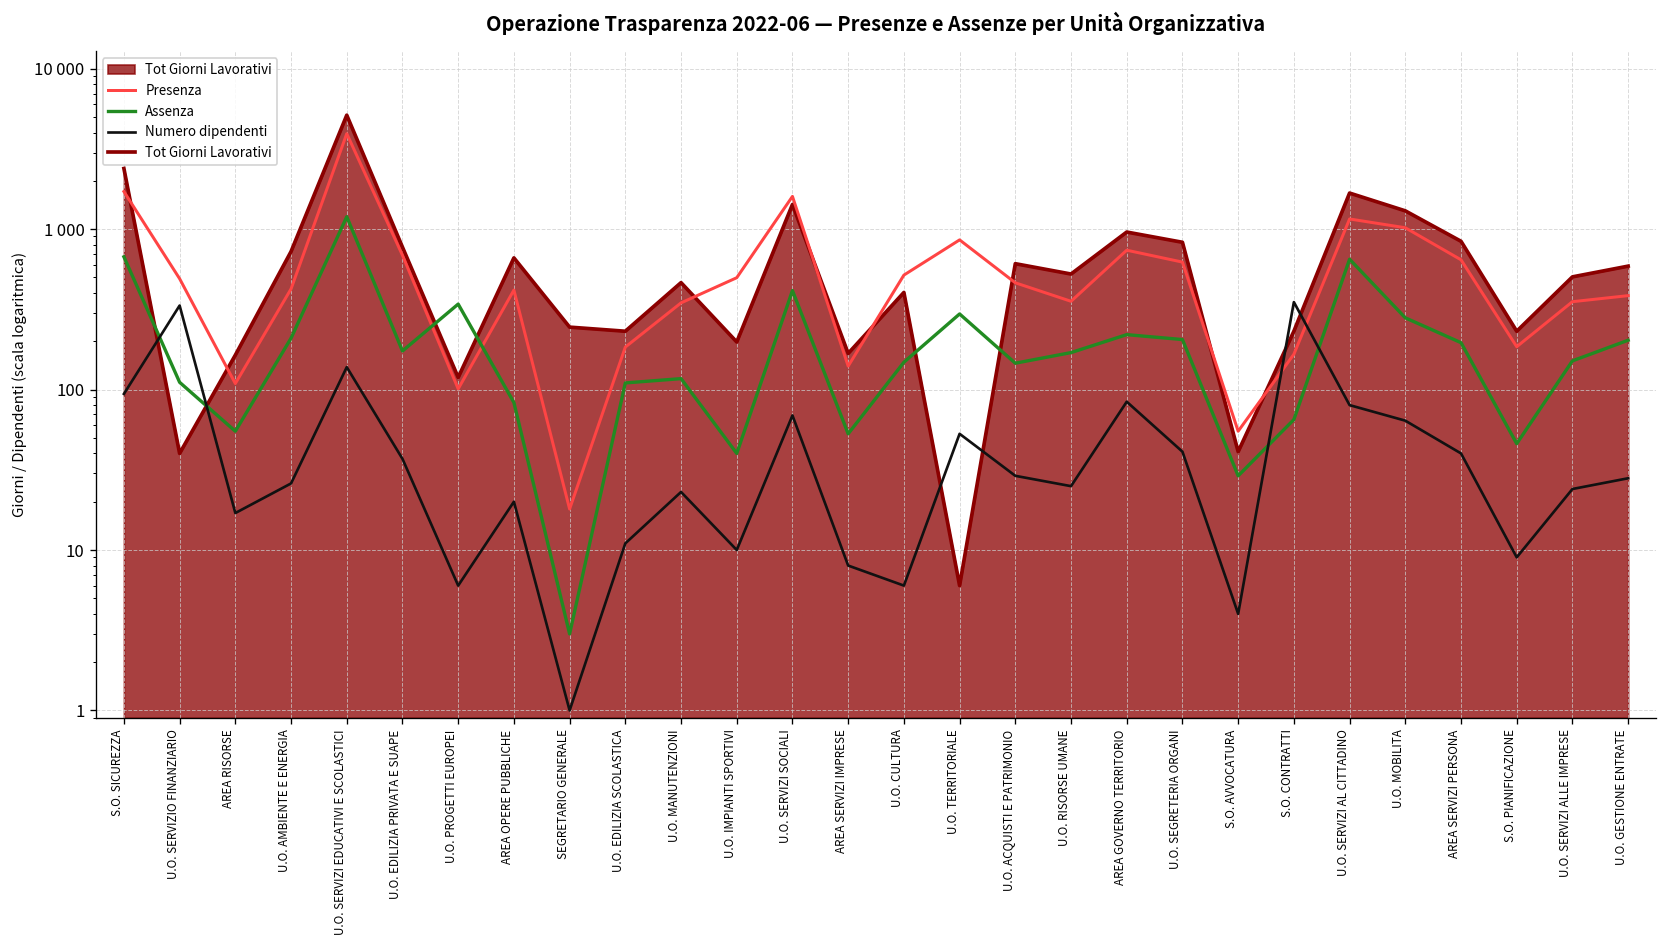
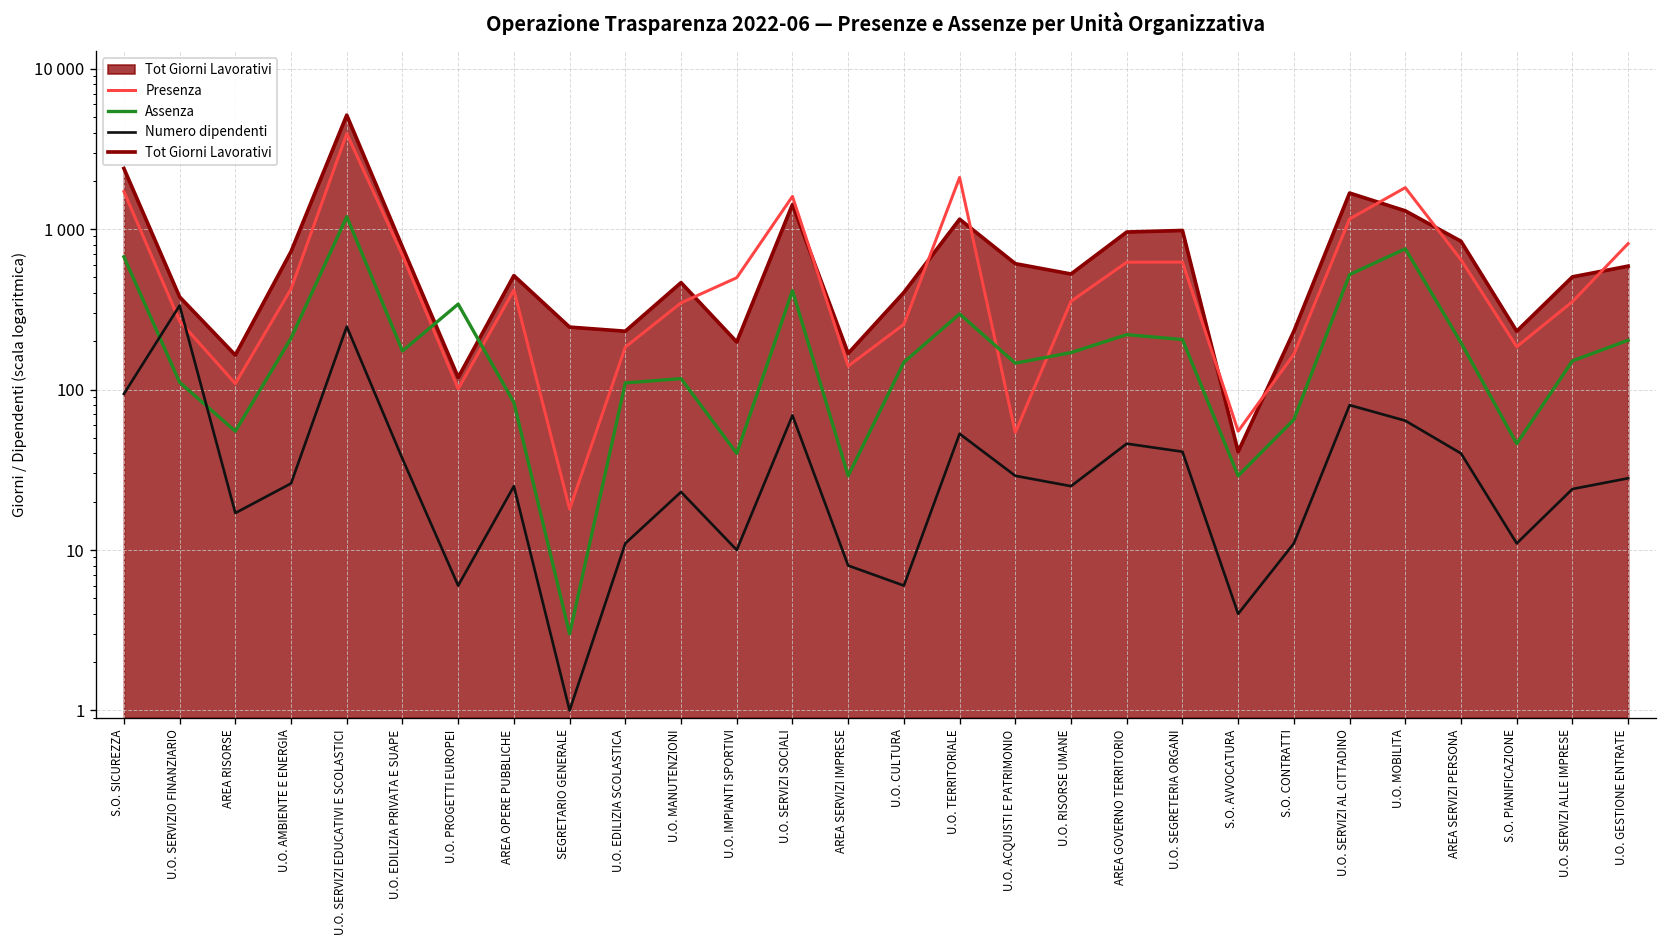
Tot Giorni Lavorativi, U.O. SERVIZIO FINANZIARIO: 40 -> 380
Presenza, U.O. SERVIZIO FINANZIARIO: 490 -> 270
Numero dipendenti, U.O. SERVIZI EDUCATIVI E SCOLASTICI: 140 -> 250
Tot Giorni Lavorativi, AREA OPERE PUBBLICHE: 700 -> 510
Numero dipendenti, AREA OPERE PUBBLICHE: 20 -> 25
Assenza, AREA SERVIZI IMPRESE: 53 -> 29
Presenza, U.O. CULTURA: 520 -> 260
Tot Giorni Lavorativi, U.O. TERRITORIALE: 6 -> 1200
Presenza, U.O. TERRITORIALE: 900 -> 2100
Presenza, U.O. ACQUISTI E PATRIMONIO: 460 -> 54
Presenza, AREA GOVERNO TERRITORIO: 700 -> 600
Numero dipendenti, AREA GOVERNO TERRITORIO: 80 -> 46
Tot Giorni Lavorativi, U.O. SEGRETERIA ORGANI: 800 -> 1000
Numero dipendenti, S.O. CONTRATTI: 350 -> 11
Assenza, U.O. SERVIZI AL CITTADINO: 600 -> 520
Presenza, U.O. MOBILITA: 1000 -> 1800
Assenza, U.O. MOBILITA: 280 -> 800
Numero dipendenti, S.O. PIANIFICAZIONE: 9 -> 11
Presenza, U.O. GESTIONE ENTRATE: 390 -> 800
